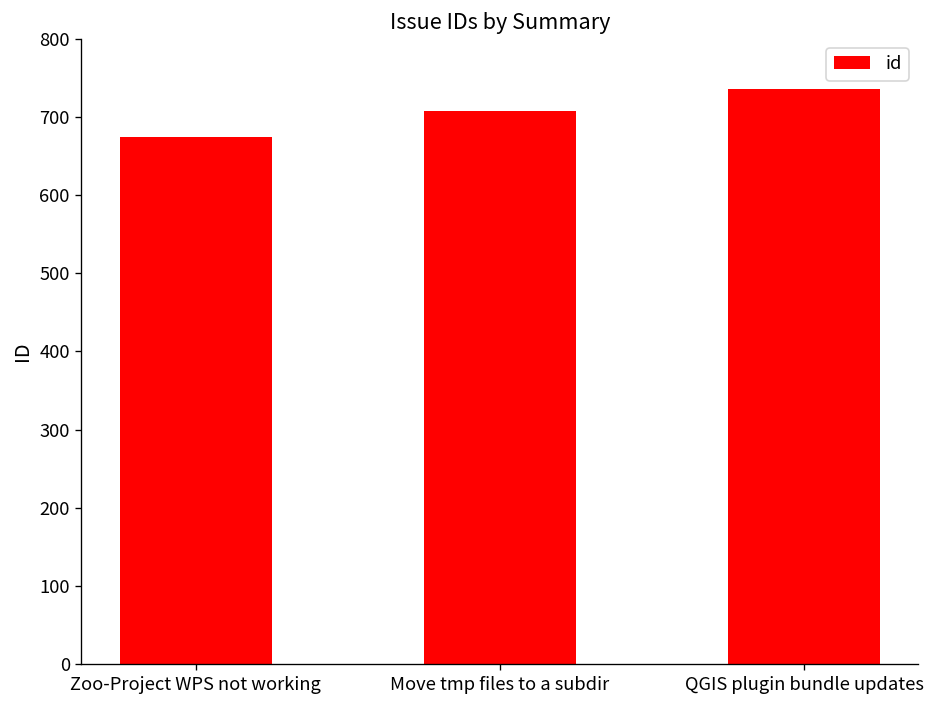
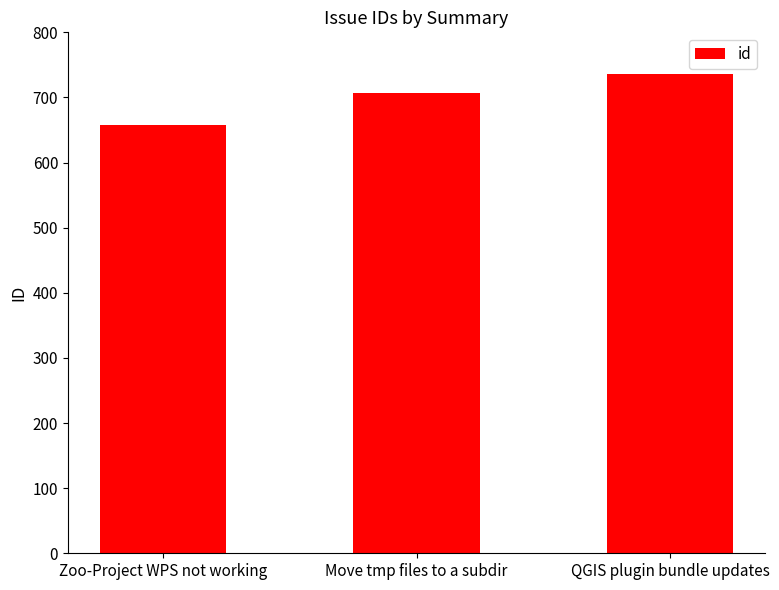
Zoo-Project WPS not working: 670 -> 660
